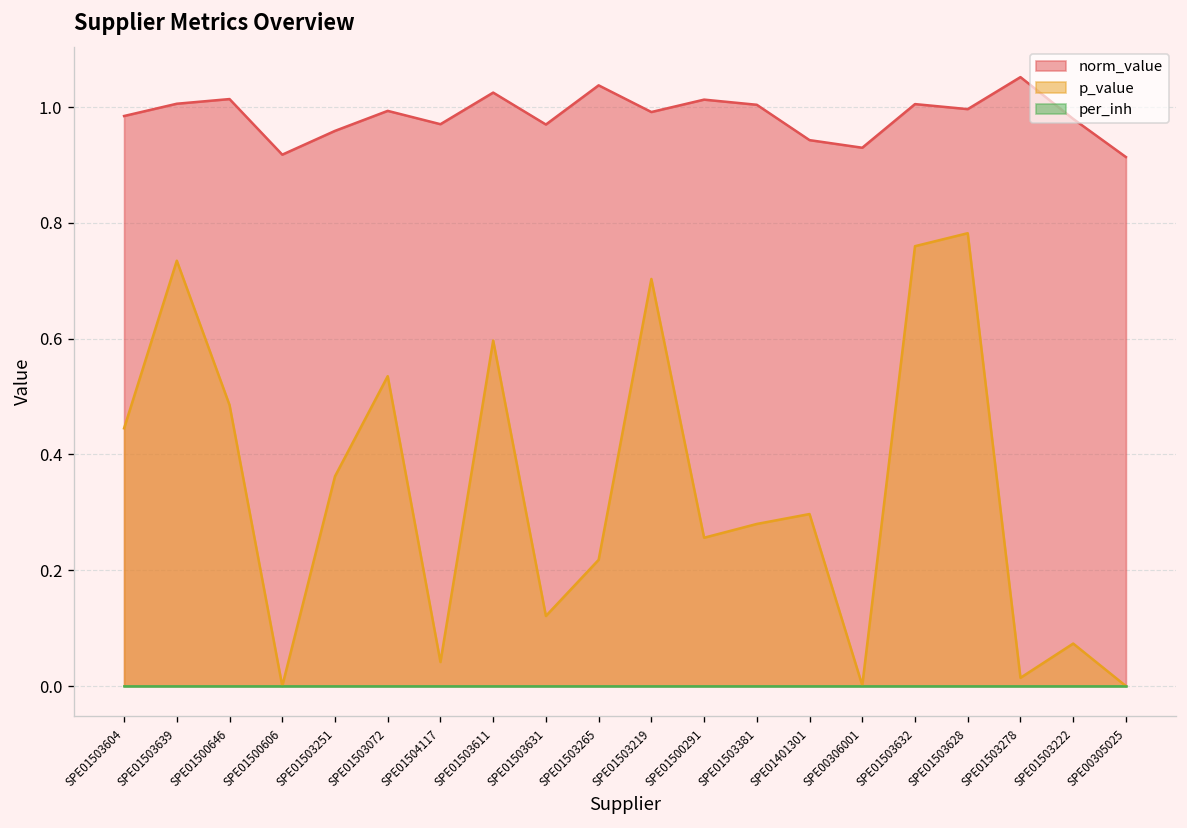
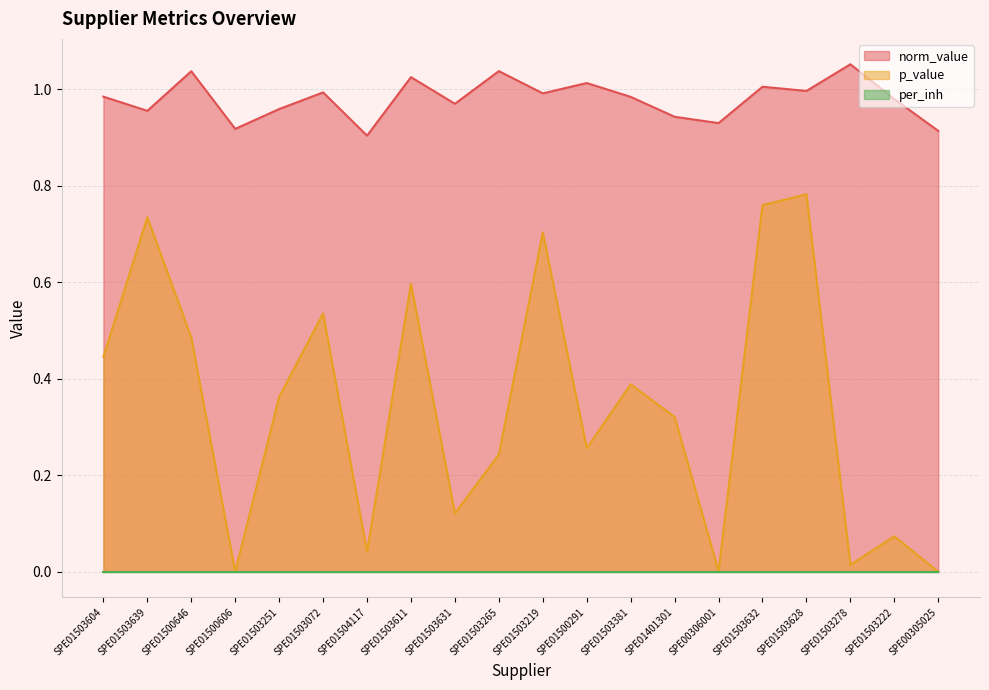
norm_value, SPE01503639: 1.01 -> 0.96
norm_value, SPE01500646: 1.01 -> 1.04
norm_value, SPE01504117: 0.97 -> 0.90
p_value, SPE01503265: 0.22 -> 0.24
norm_value, SPE01503381: 1.00 -> 0.98
p_value, SPE01503381: 0.28 -> 0.39
p_value, SPE01401301: 0.30 -> 0.32
